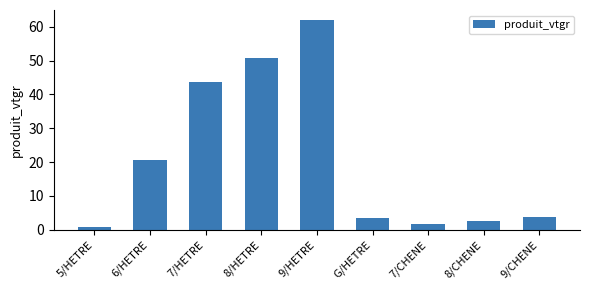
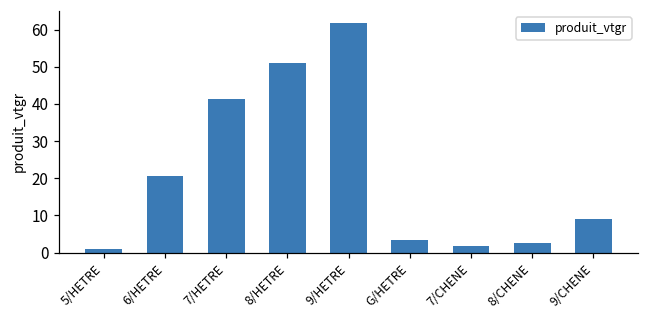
7/HETRE: 44 -> 41
9/CHENE: 4 -> 9
